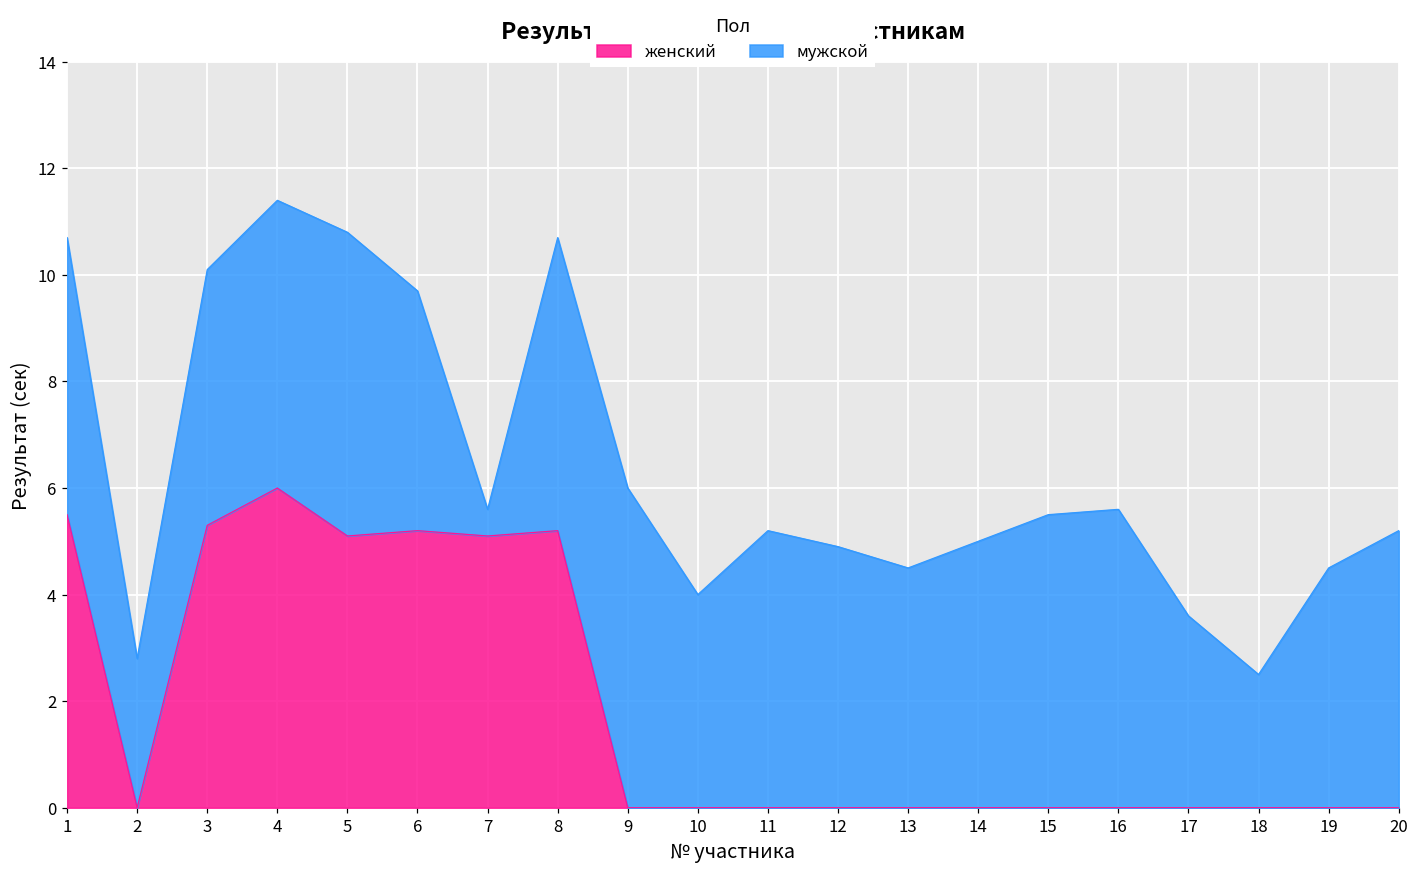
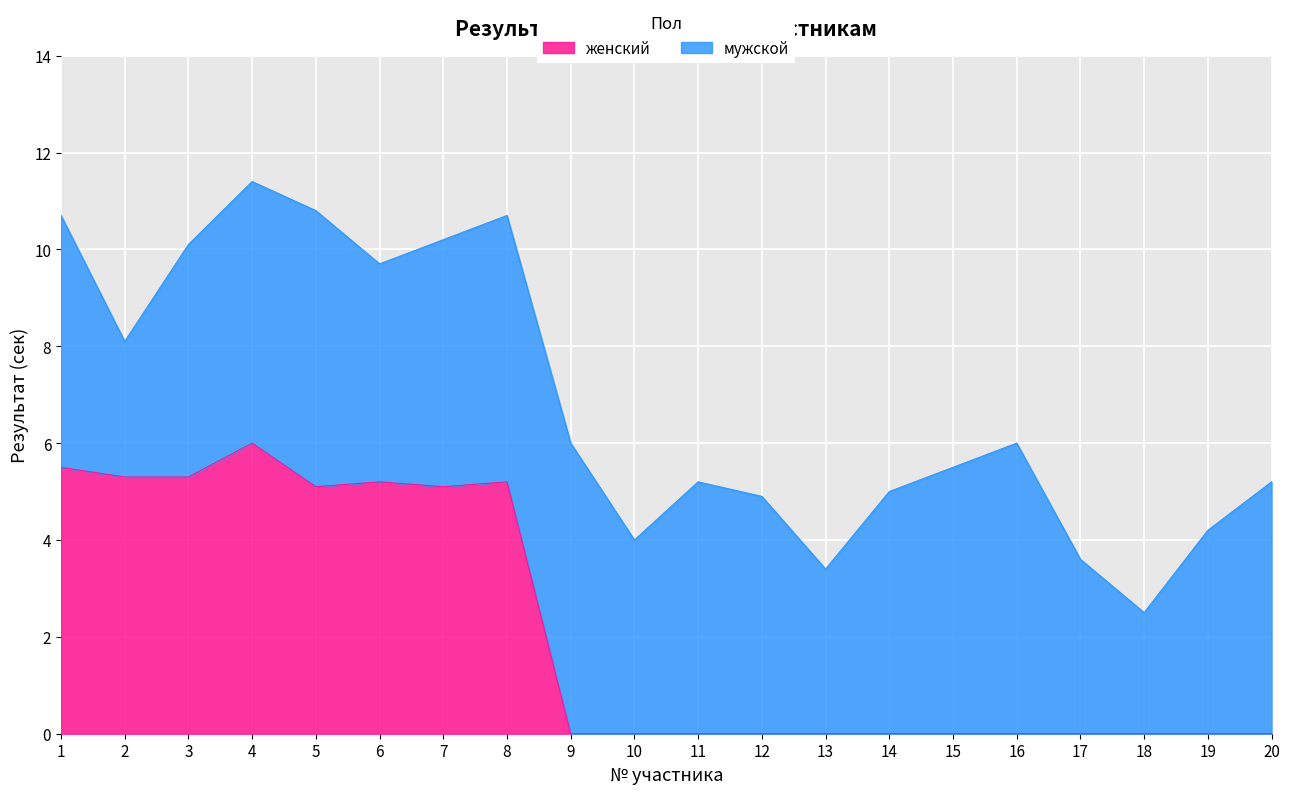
женский, 2: 0.0 -> 5.3
мужской, 7: 0.5 -> 5.1
мужской, 13: 4.5 -> 3.4
мужской, 16: 5.6 -> 6.0
мужской, 19: 4.5 -> 4.2
